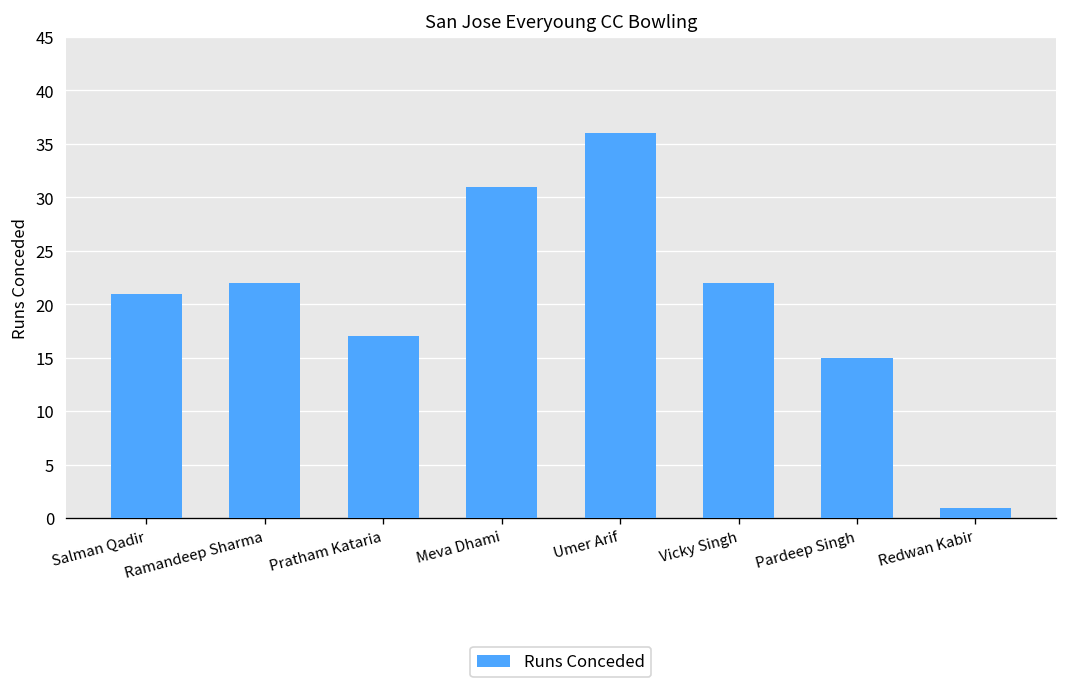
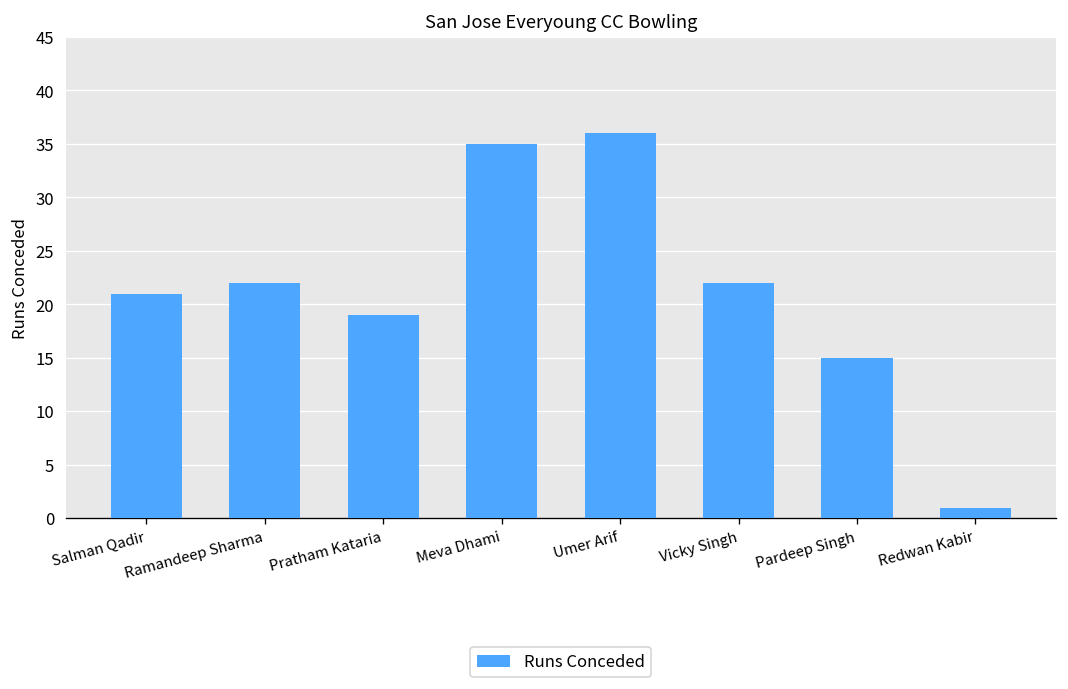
Pratham Kataria: 17 -> 19
Meva Dhami: 31 -> 35
